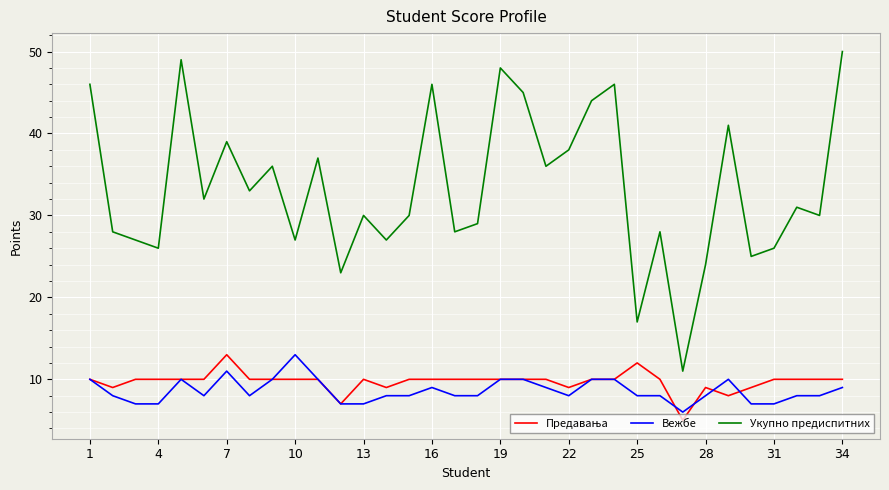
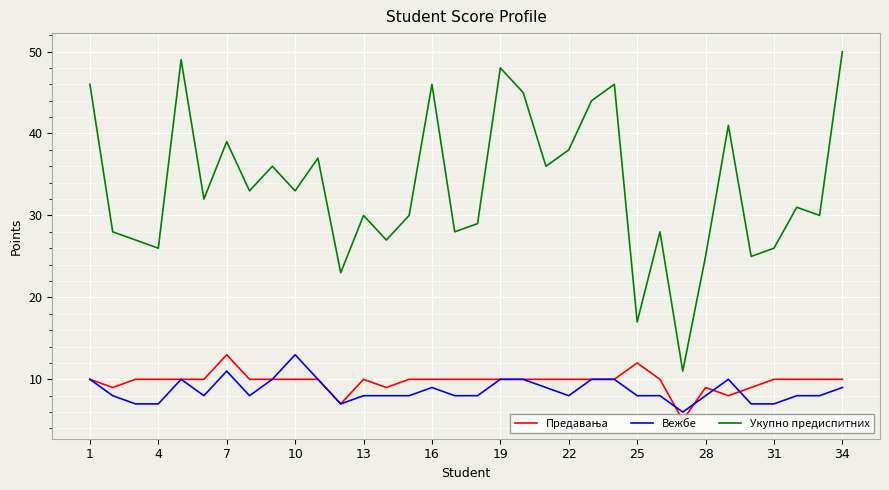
Укупно предиспитних, 10: 27 -> 33
Вежбе, 13: 7 -> 8
Предавања, 22: 9 -> 10
Укупно предиспитних, 28: 24 -> 25
